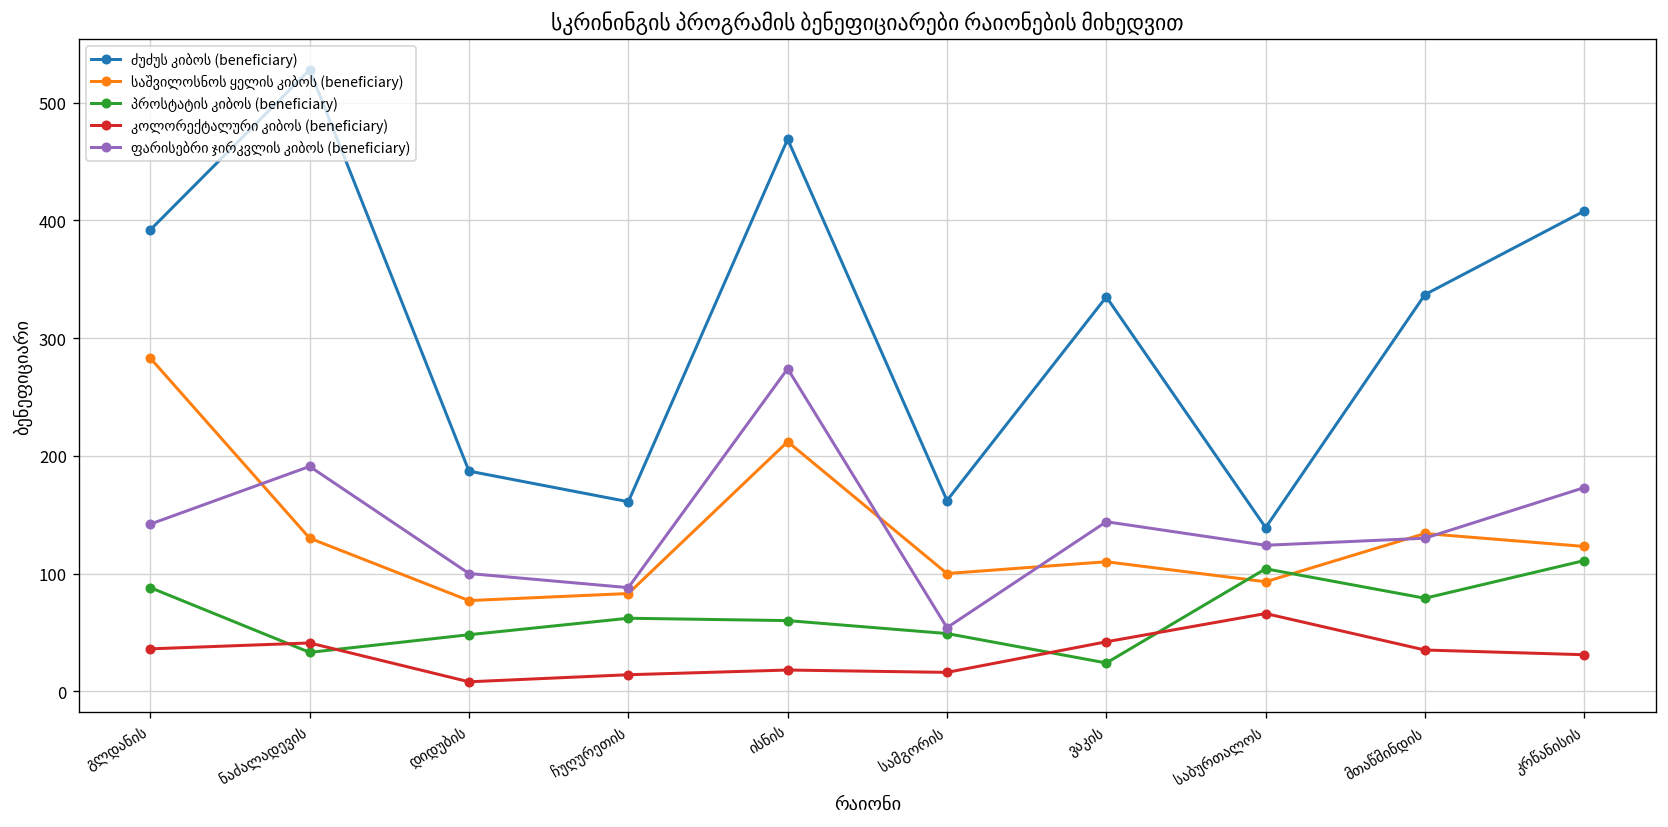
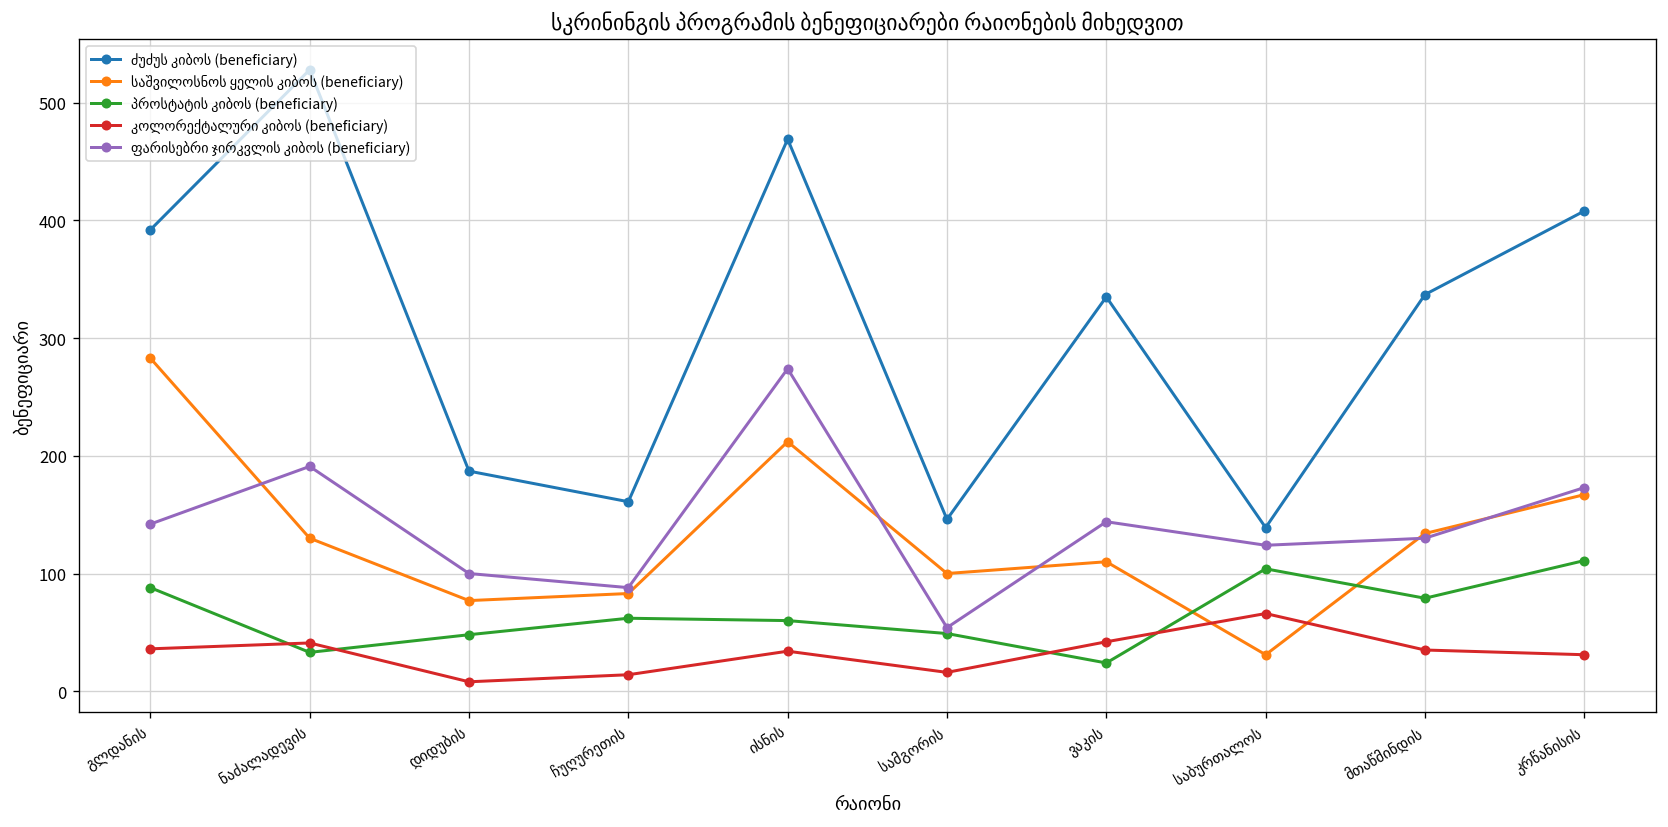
კოლორექტალური კიბოს (beneficiary), ისნის: 20 -> 30
ძუძუს კიბოს (beneficiary), სამგორის: 160 -> 150
საშვილოსნოს ყელის კიბოს (beneficiary), საბურთალოს: 90 -> 30
საშვილოსნოს ყელის კიბოს (beneficiary), კრწანისის: 120 -> 170
